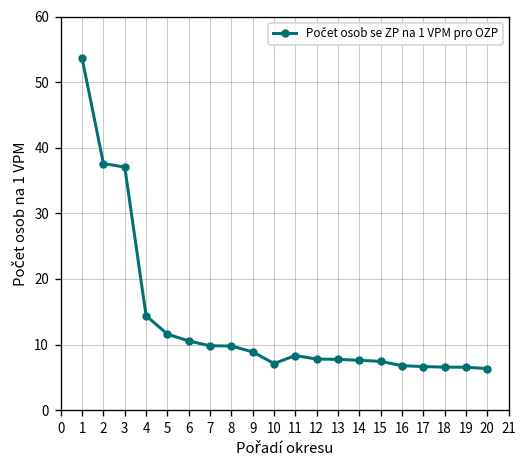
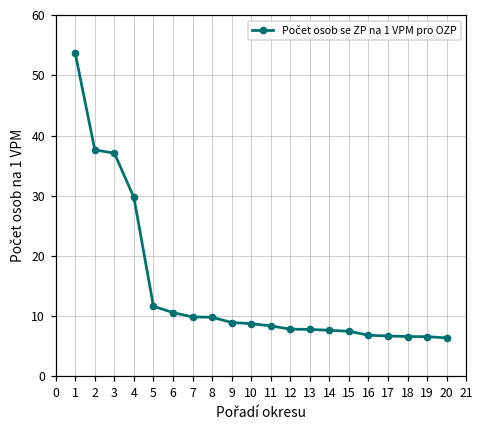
4: 14 -> 30
10: 7 -> 9
